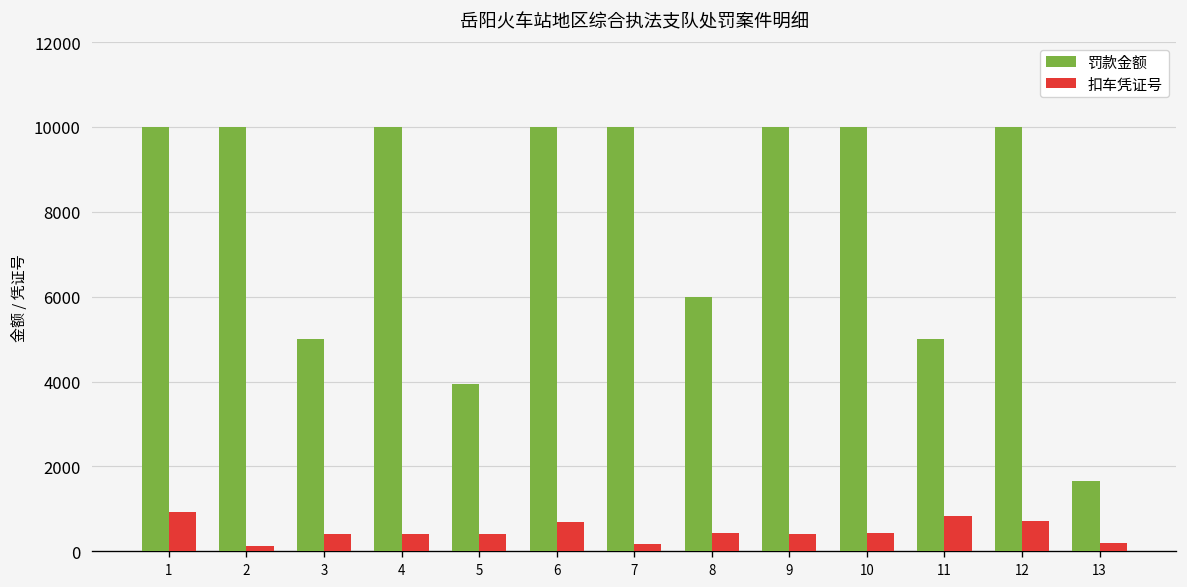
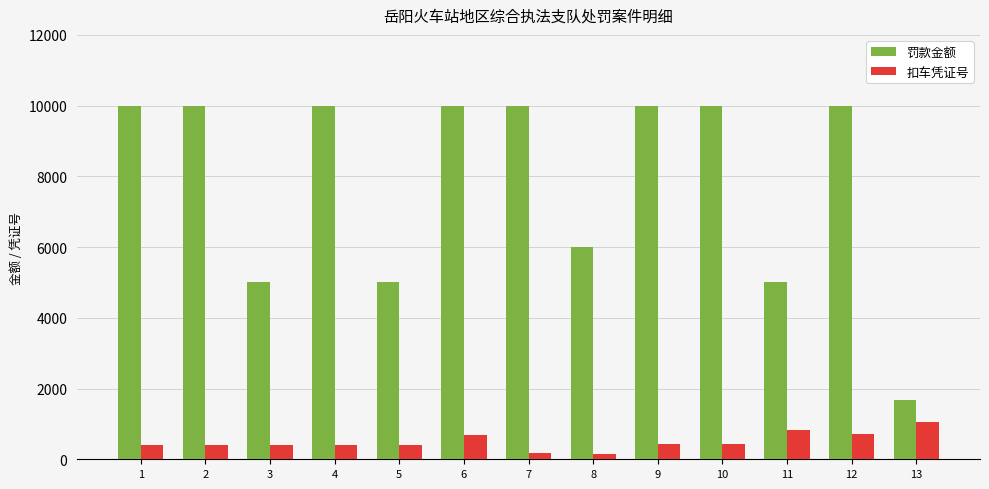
扣车凭证号, 1: 900 -> 400
扣车凭证号, 2: 100 -> 400
罚款金额, 5: 4000 -> 5000
扣车凭证号, 8: 400 -> 200
扣车凭证号, 13: 200 -> 1000
